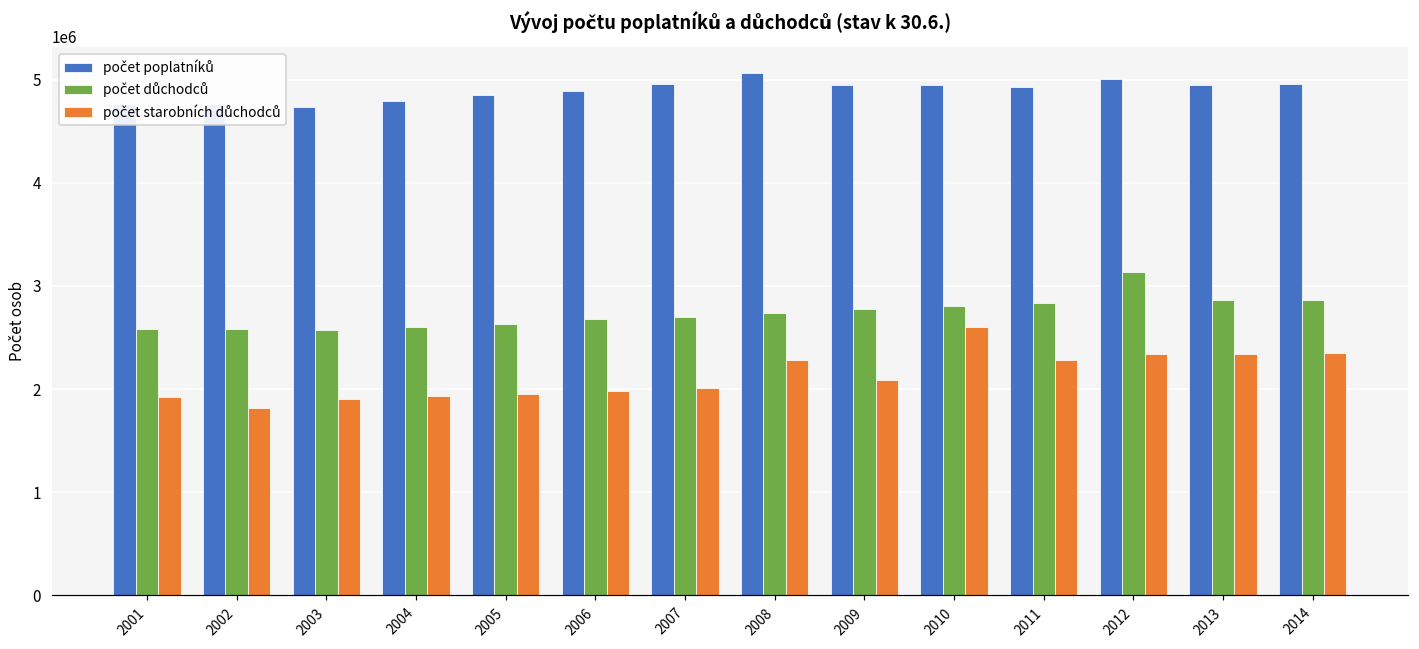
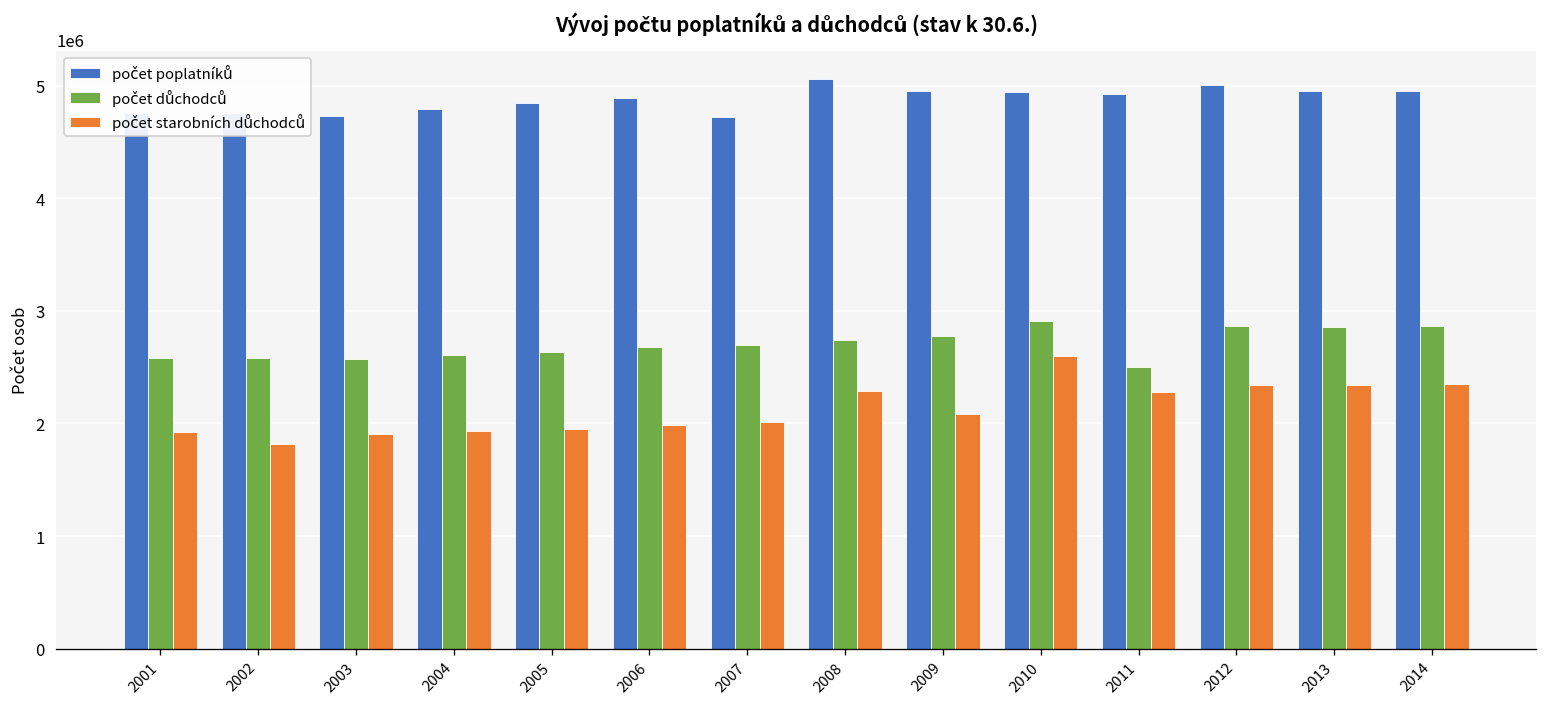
počet poplatníků, 2007: 5000000 -> 4700000
počet důchodců, 2010: 2800000 -> 2900000
počet důchodců, 2011: 2800000 -> 2500000
počet důchodců, 2012: 3100000 -> 2900000
